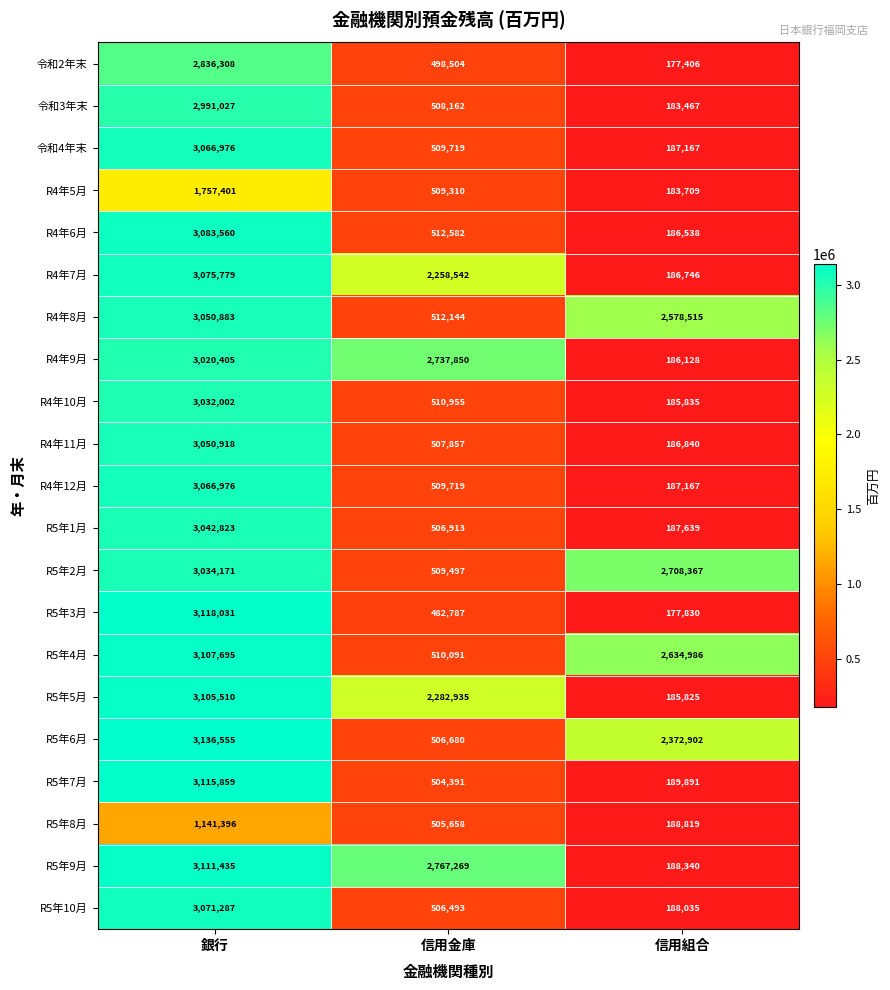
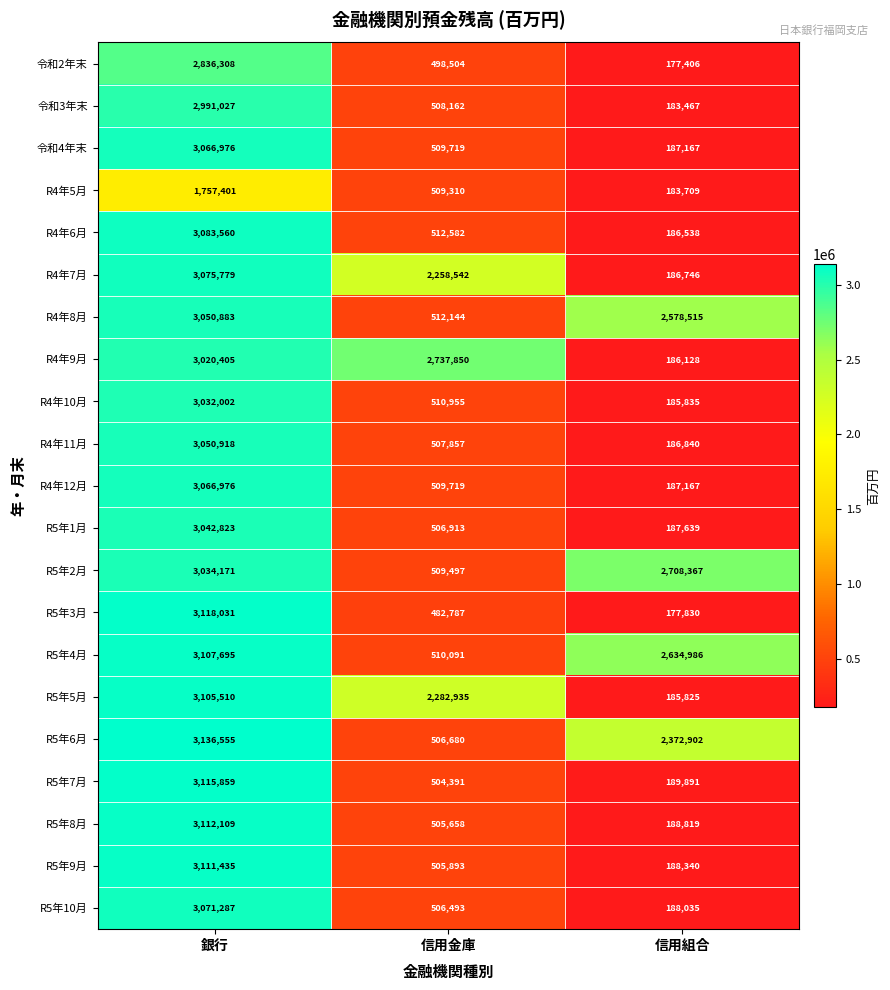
R5年8月, 銀行: 1,141,396 -> 3,112,109
R5年9月, 信用金庫: 2,767,269 -> 505,893
